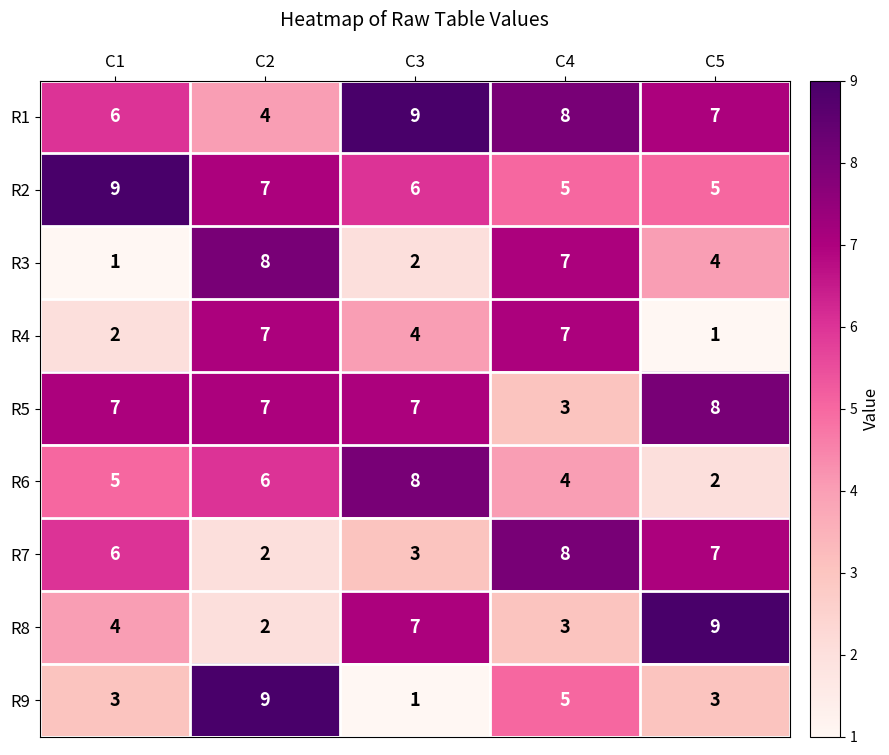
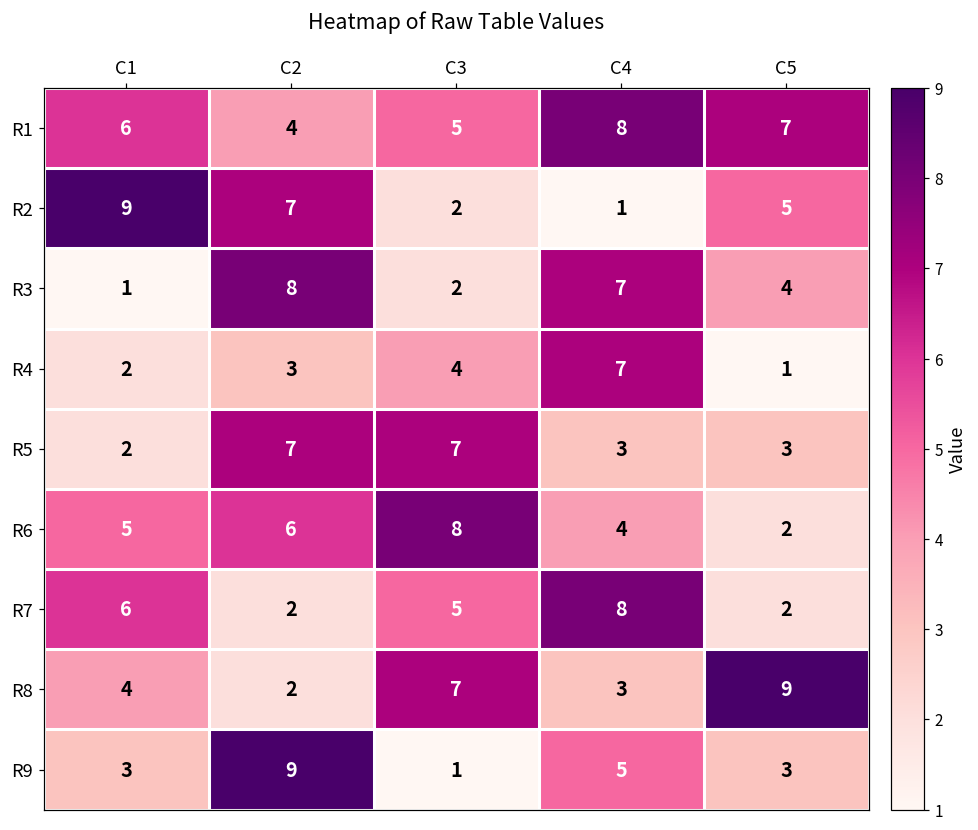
R1, C3: 9 -> 5
R2, C3: 6 -> 2
R2, C4: 5 -> 1
R4, C2: 7 -> 3
R5, C1: 7 -> 2
R5, C5: 8 -> 3
R7, C3: 3 -> 5
R7, C5: 7 -> 2
